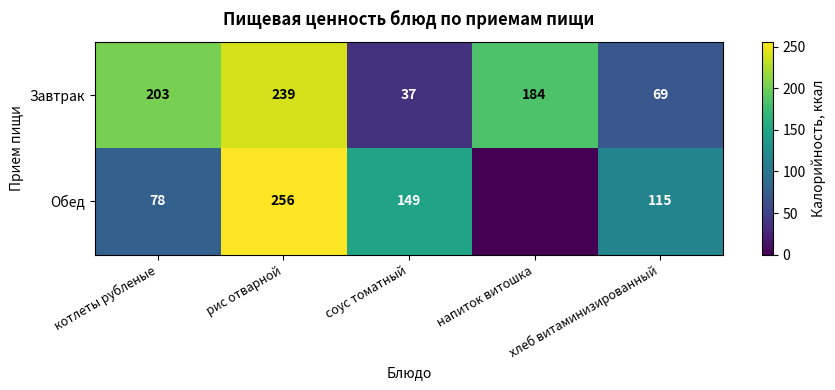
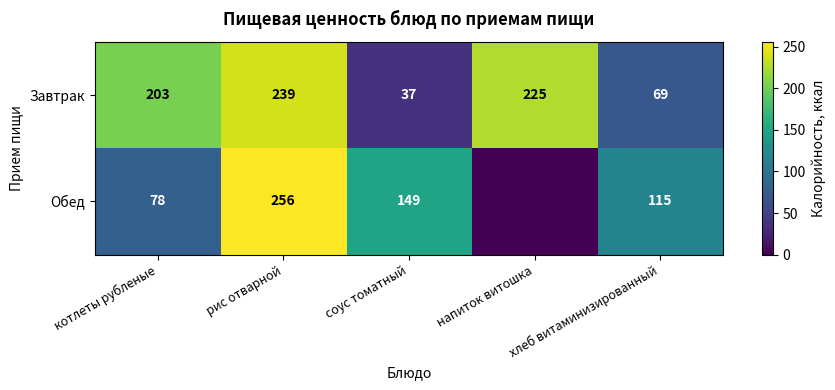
Завтрак, напиток витошка: 184 -> 225
